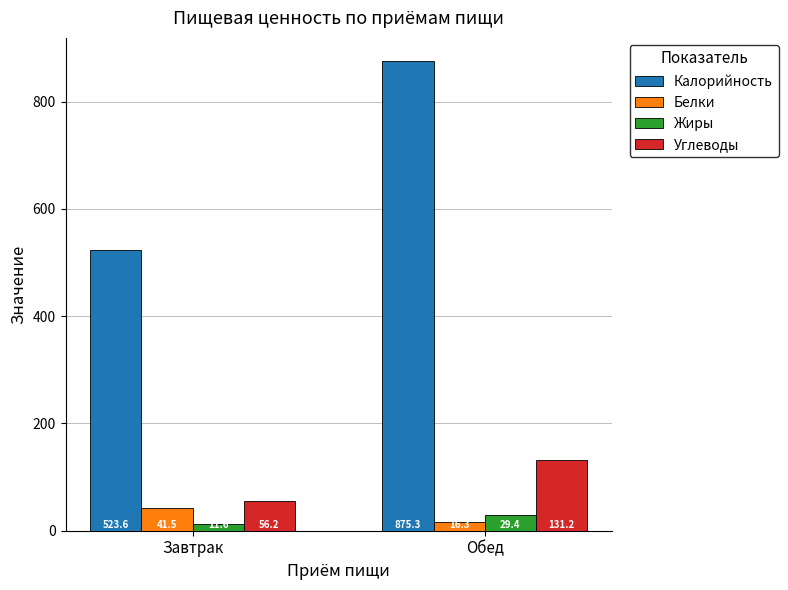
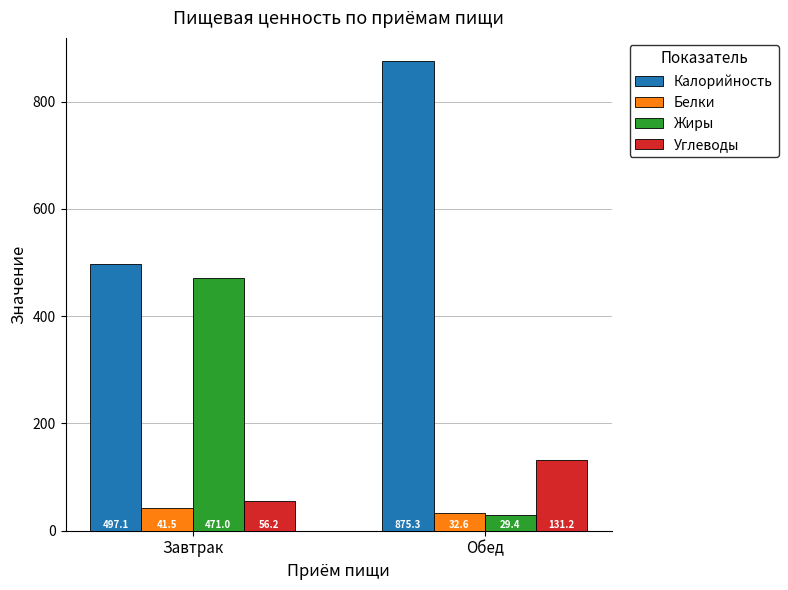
Калорийность, Завтрак: 523.6 -> 497.1
Жиры, Завтрак: 11.6 -> 471.0
Белки, Обед: 16.3 -> 32.6
